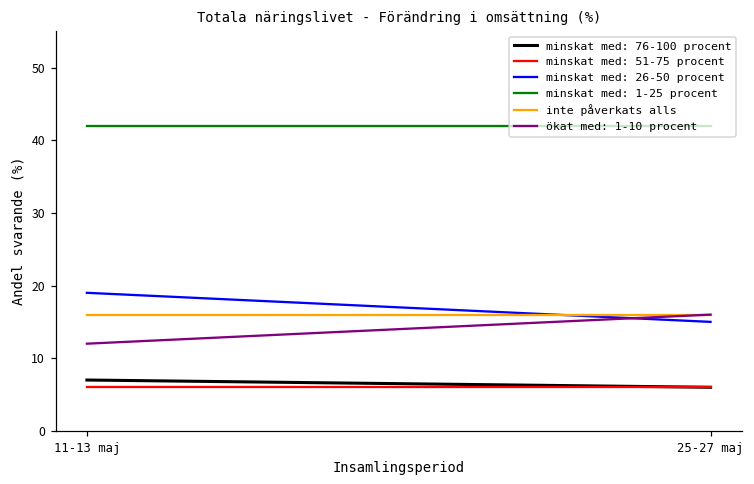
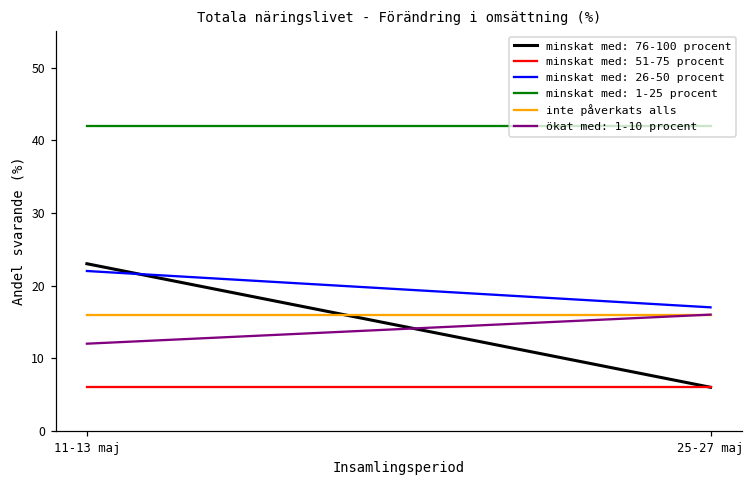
minskat med: 76-100 procent, 11-13 maj: 7 -> 23
minskat med: 26-50 procent, 11-13 maj: 19 -> 22
minskat med: 26-50 procent, 25-27 maj: 15 -> 17
